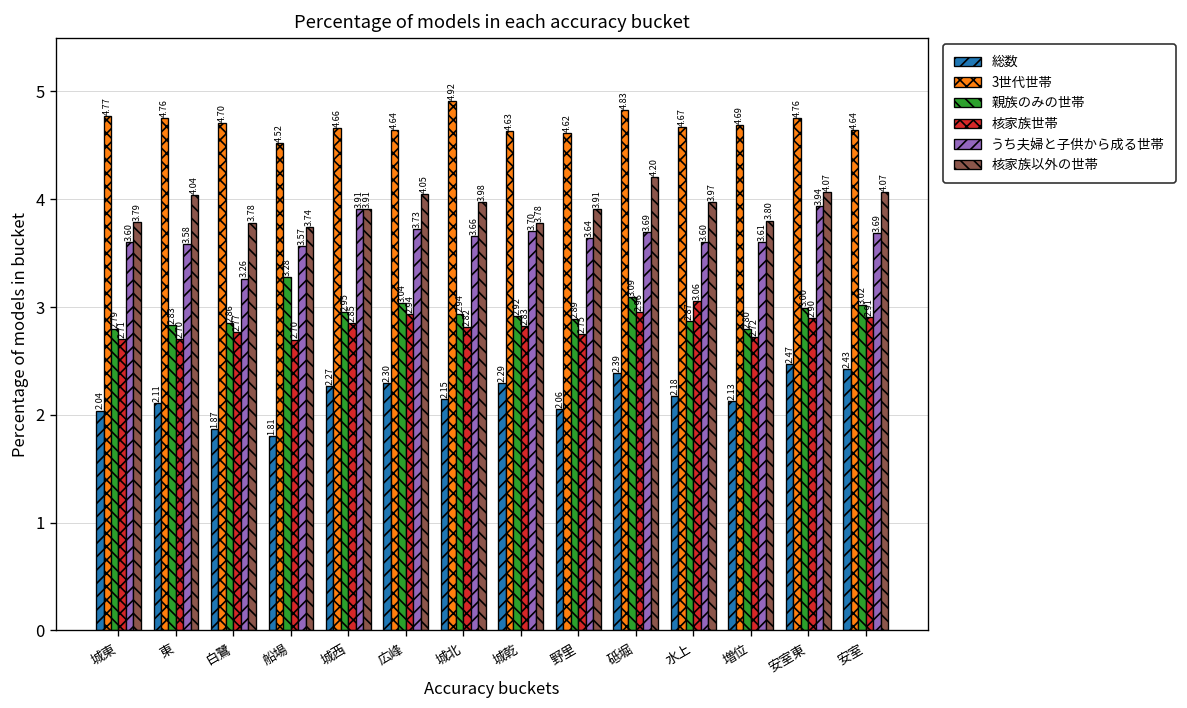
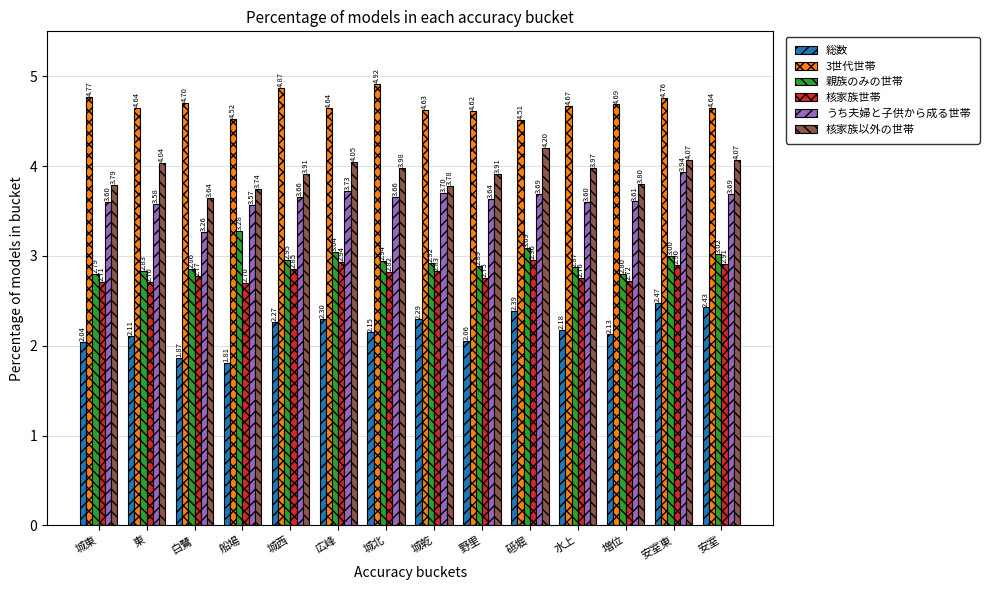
3世代世帯, 東: 4.76 -> 4.64
核家族以外の世帯, 白鷺: 3.78 -> 3.64
3世代世帯, 城西: 4.66 -> 4.87
うち夫婦と子供から成る世帯, 城西: 3.91 -> 3.66
3世代世帯, 砥堀: 4.83 -> 4.51
核家族世帯, 水上: 3.06 -> 2.76
